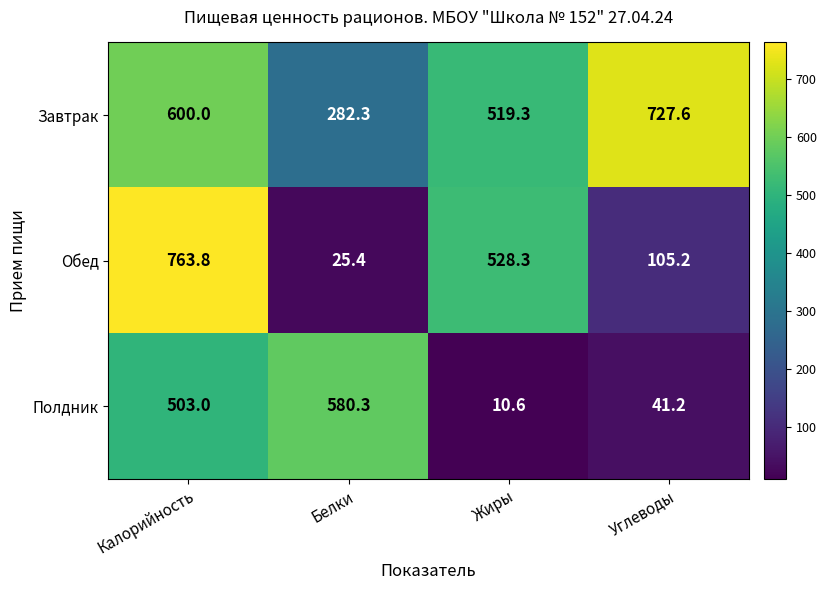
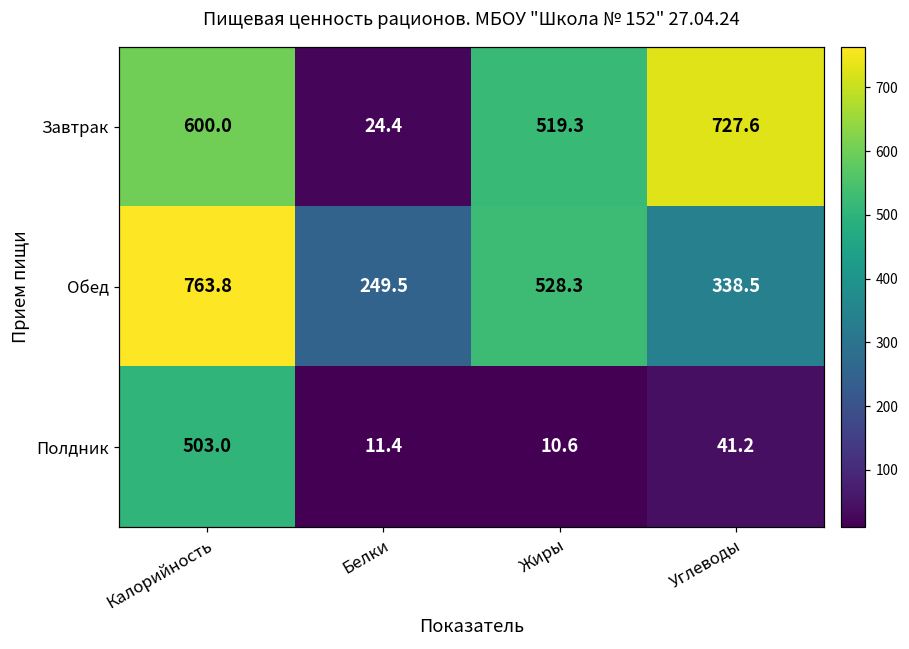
Завтрак, Белки: 282.3 -> 24.4
Обед, Белки: 25.4 -> 249.5
Обед, Углеводы: 105.2 -> 338.5
Полдник, Белки: 580.3 -> 11.4
